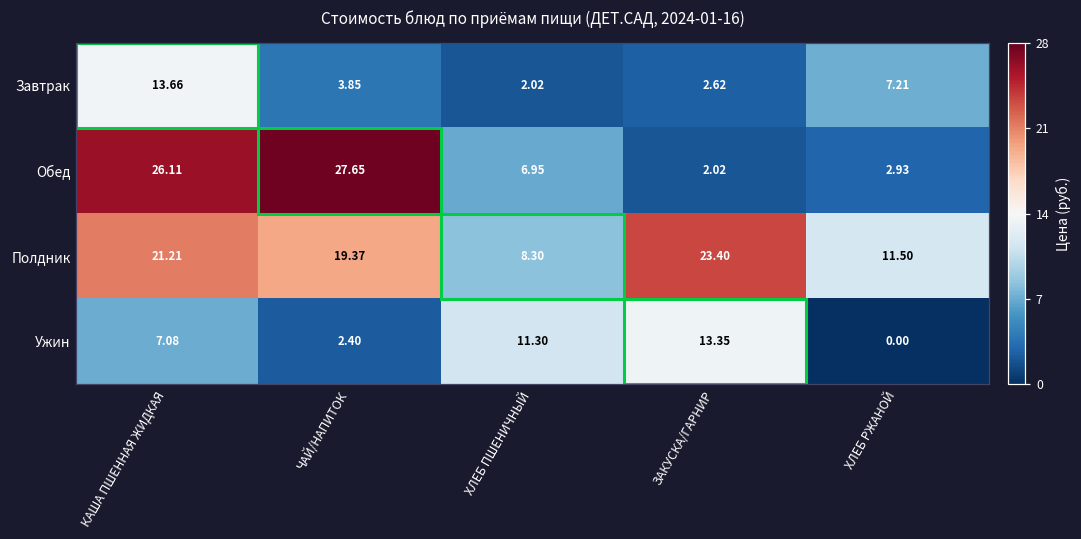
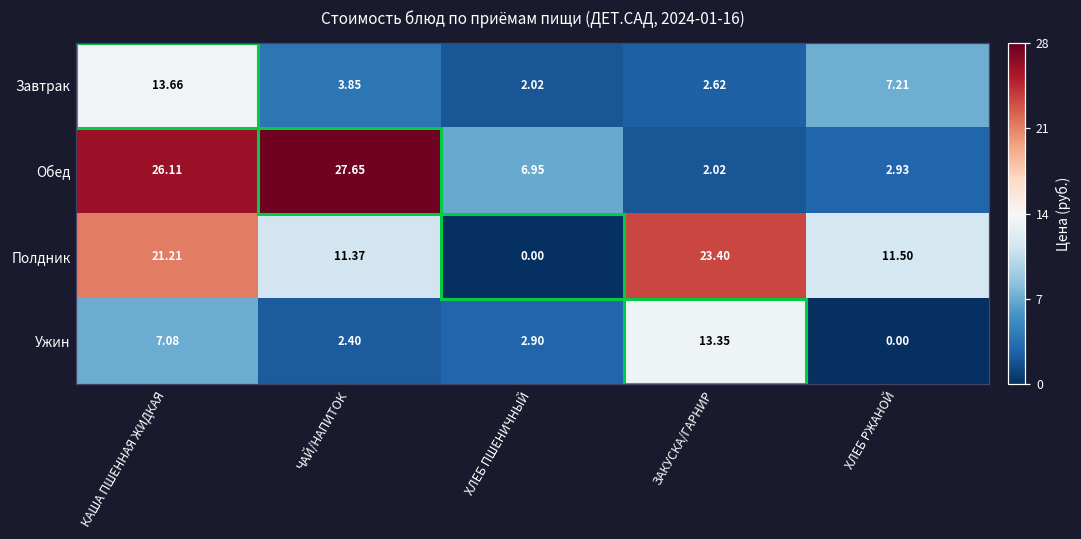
Полдник, ЧАЙ/НАПИТОК: 19.37 -> 11.37
Полдник, ХЛЕБ ПШЕНИЧНЫЙ: 8.30 -> 0.00
Ужин, ХЛЕБ ПШЕНИЧНЫЙ: 11.30 -> 2.90
